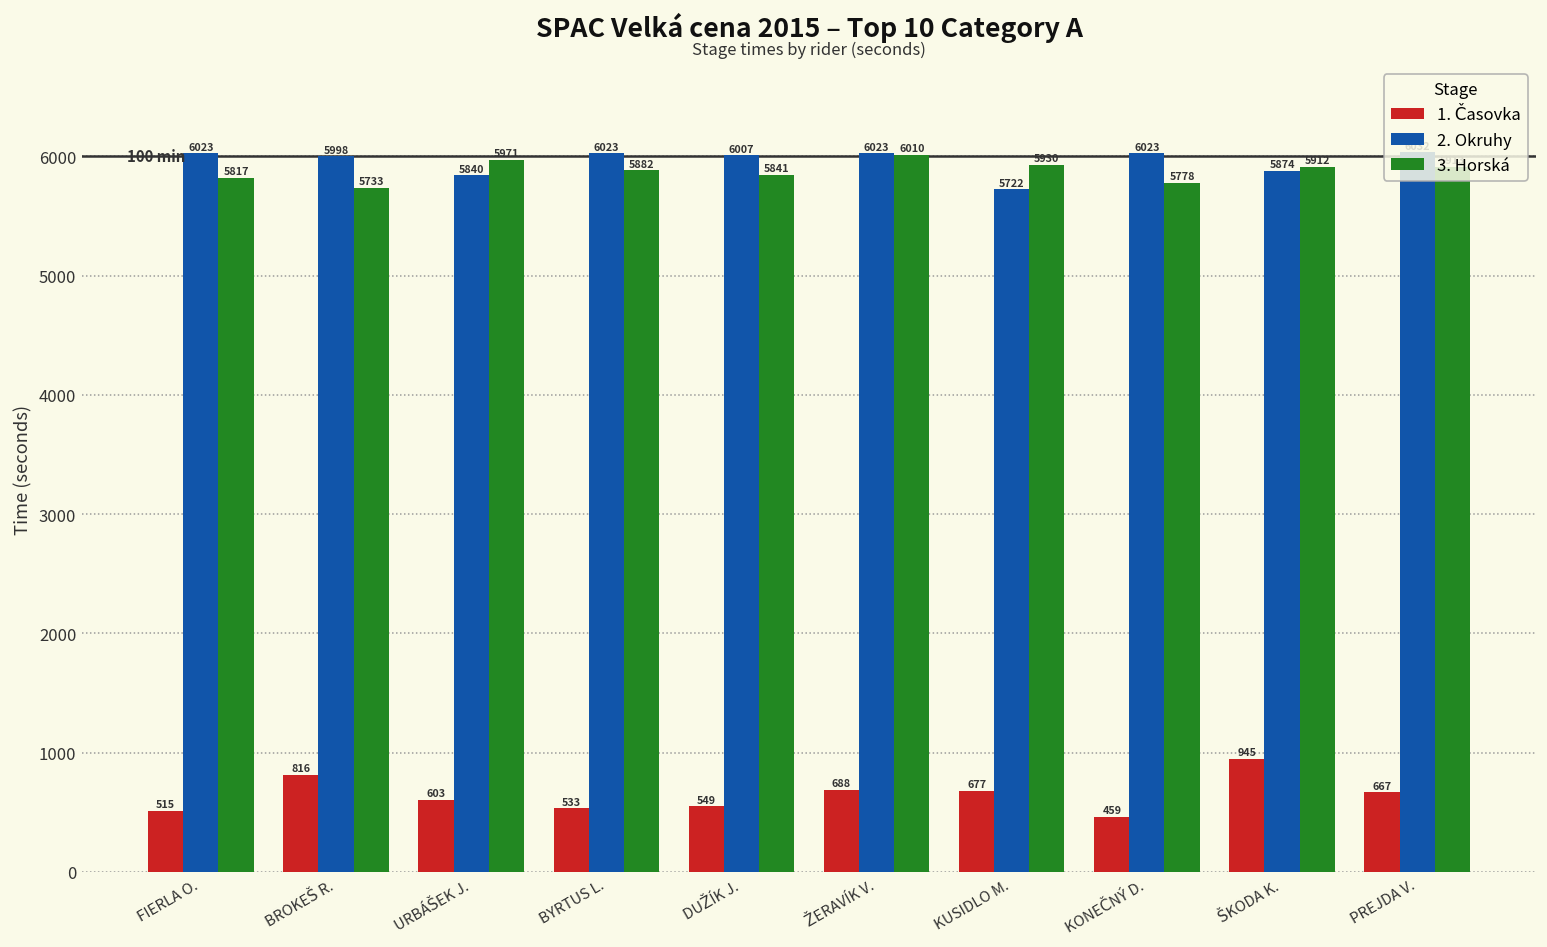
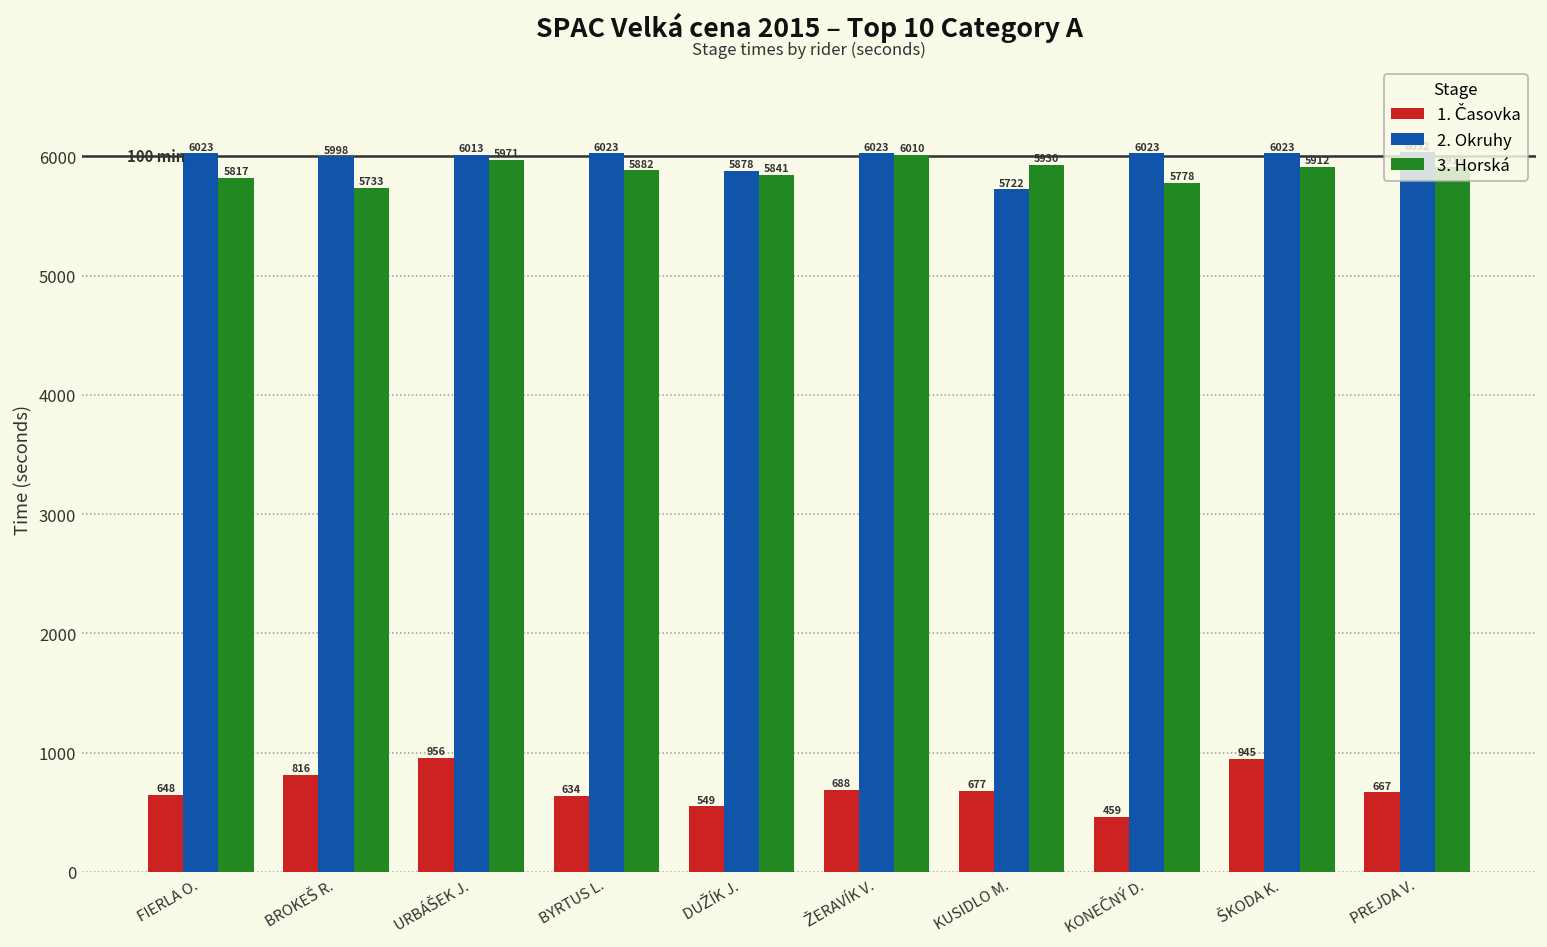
1. Časovka, FIERLA O.: 515 -> 648
1. Časovka, URBÁŠEK J.: 603 -> 956
2. Okruhy, URBÁŠEK J.: 5840 -> 6013
1. Časovka, BYRTUS L.: 533 -> 634
2. Okruhy, DUŽÍK J.: 6007 -> 5878
2. Okruhy, ŠKODA K.: 5874 -> 6023
